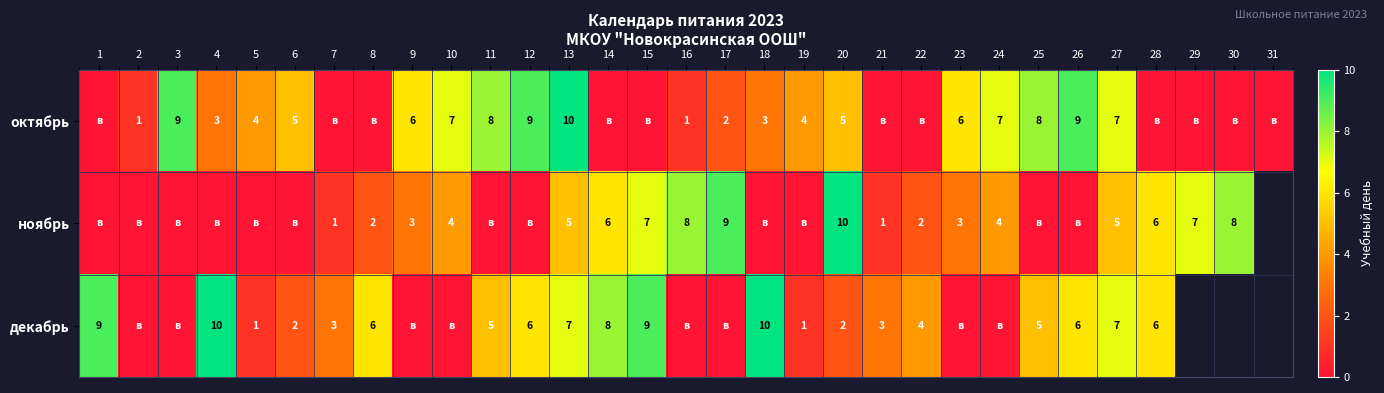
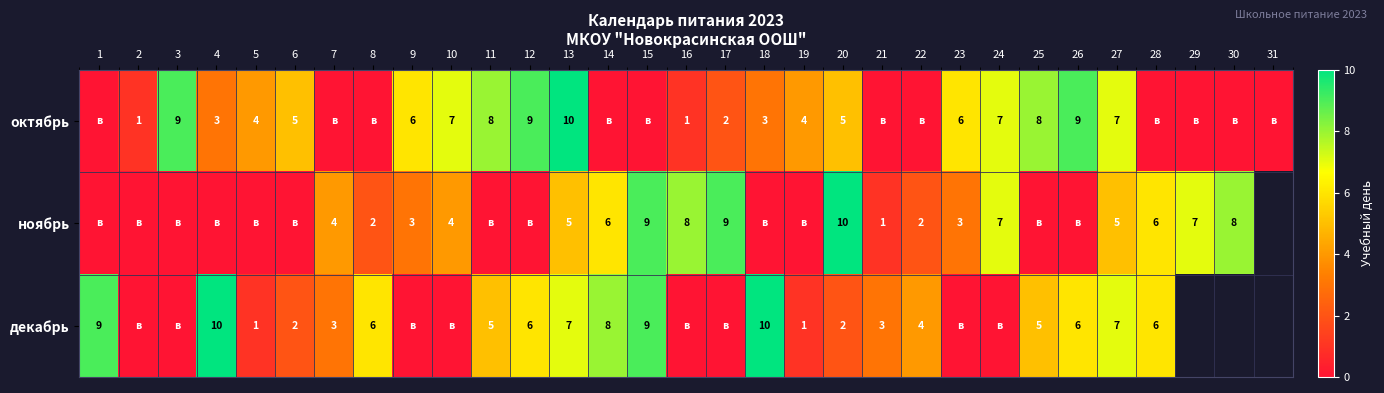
ноябрь, 7: 1 -> 4
ноябрь, 15: 7 -> 9
ноябрь, 24: 4 -> 7
